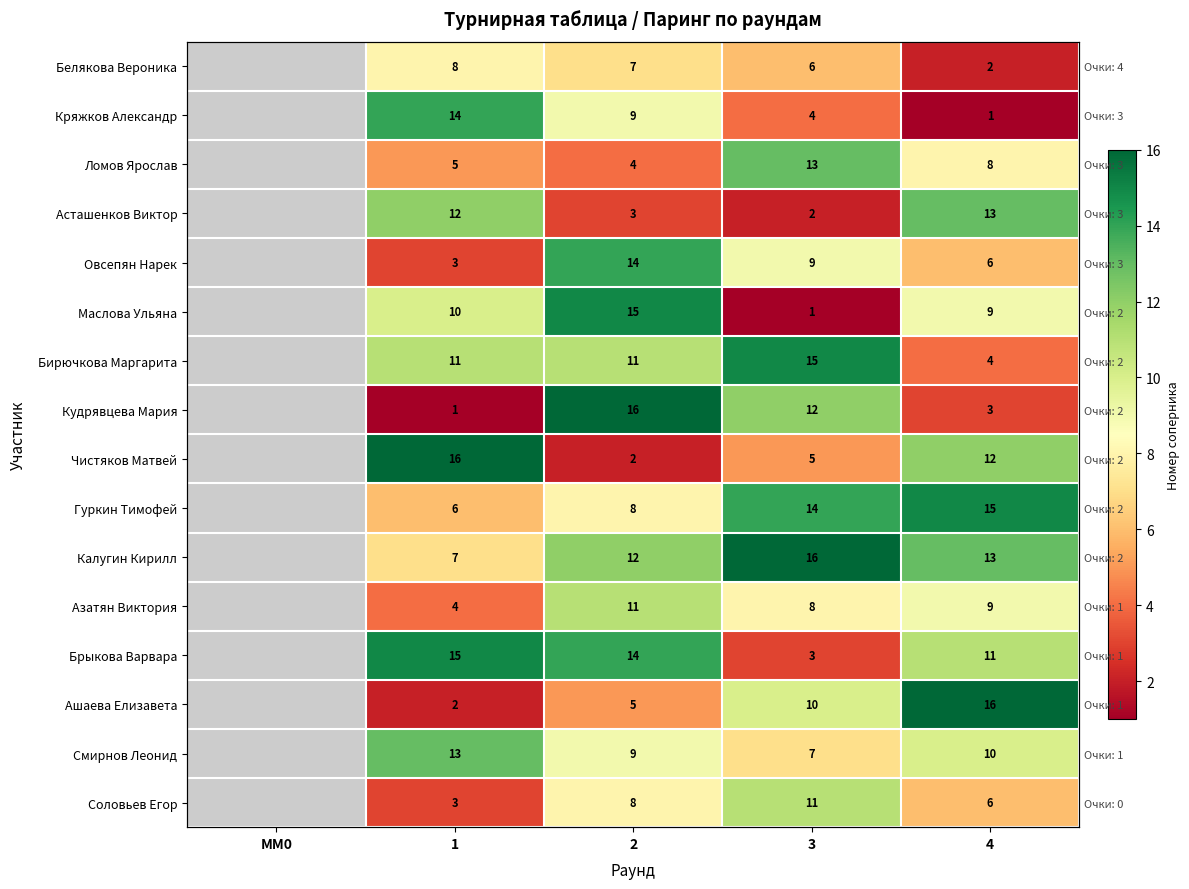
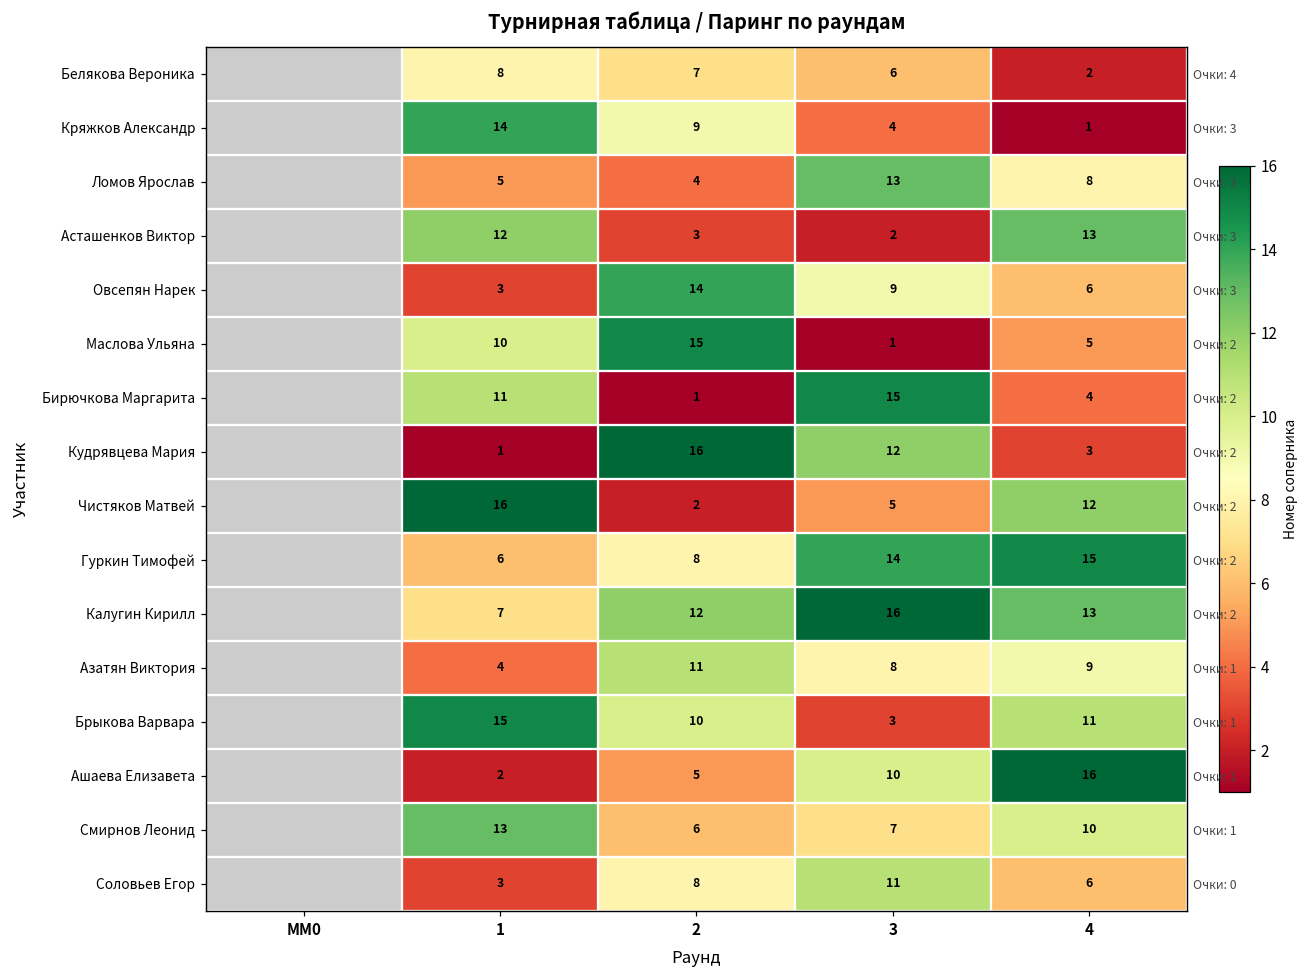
Маслова Ульяна, 4: 9 -> 5
Бирючкова Маргарита, 2: 11 -> 1
Брыкова Варвара, 2: 14 -> 10
Смирнов Леонид, 2: 9 -> 6
